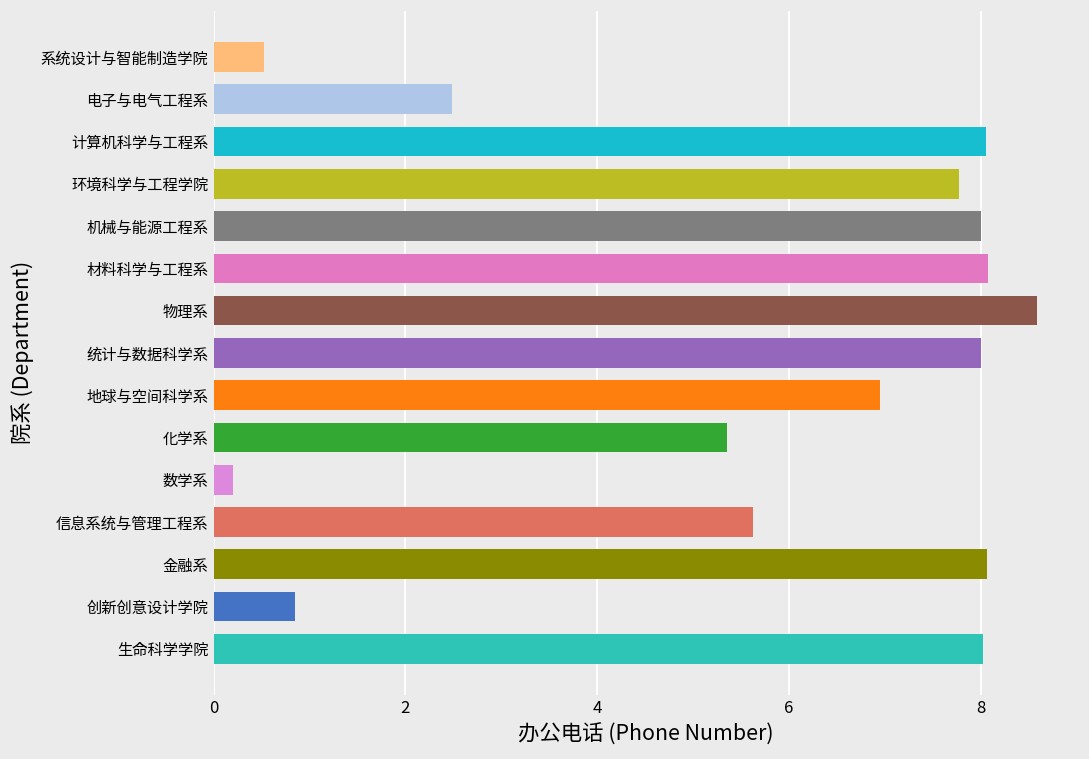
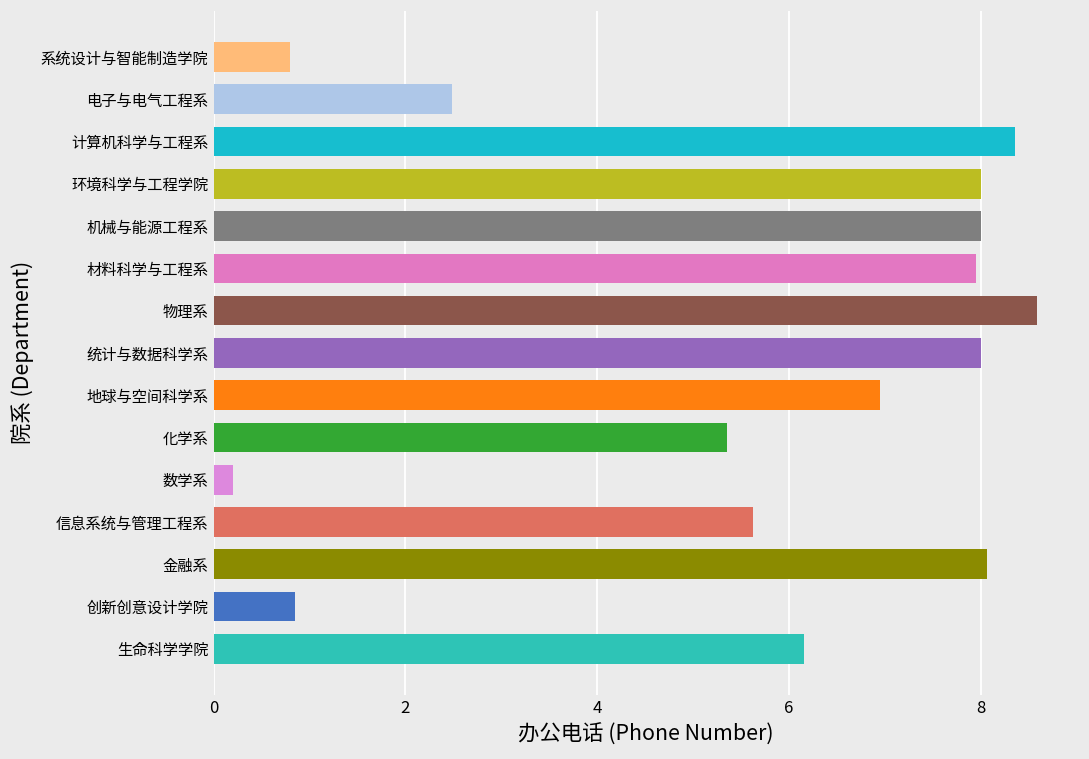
系统设计与智能制造学院: 0.5 -> 0.8
计算机科学与工程系: 8.1 -> 8.4
环境科学与工程学院: 7.8 -> 8.0
材料科学与工程系: 8.1 -> 8.0
生命科学学院: 8.0 -> 6.2
